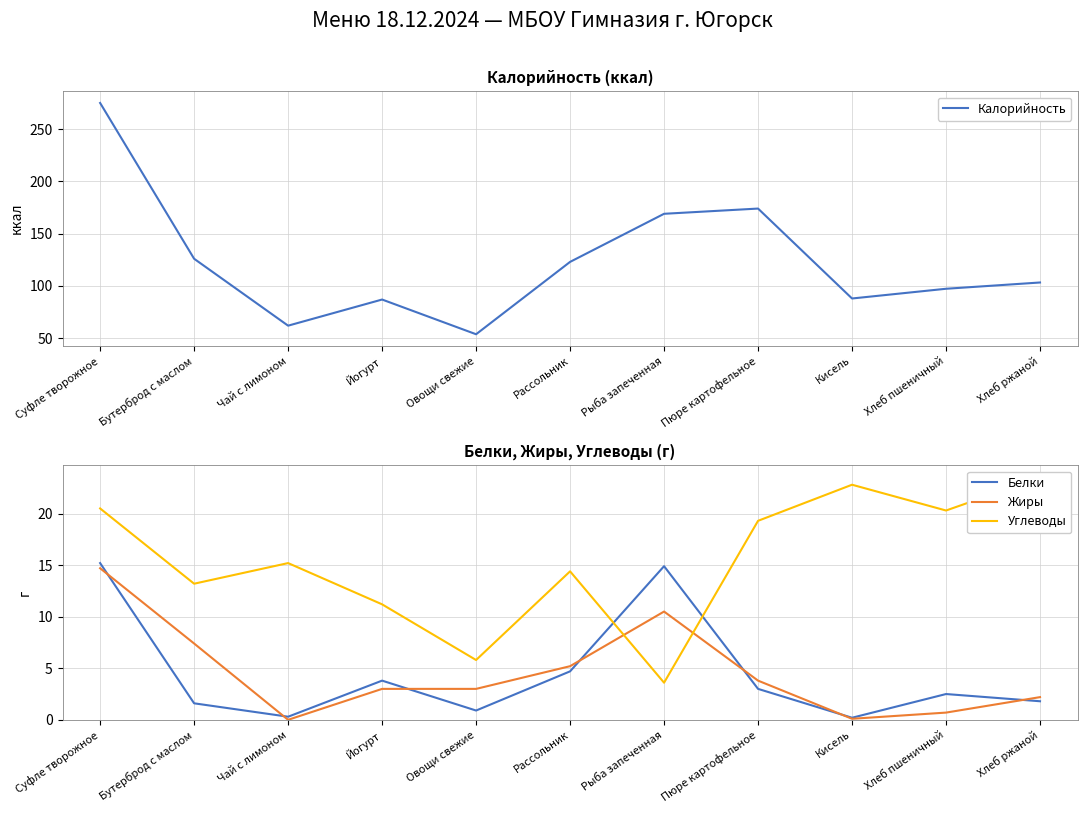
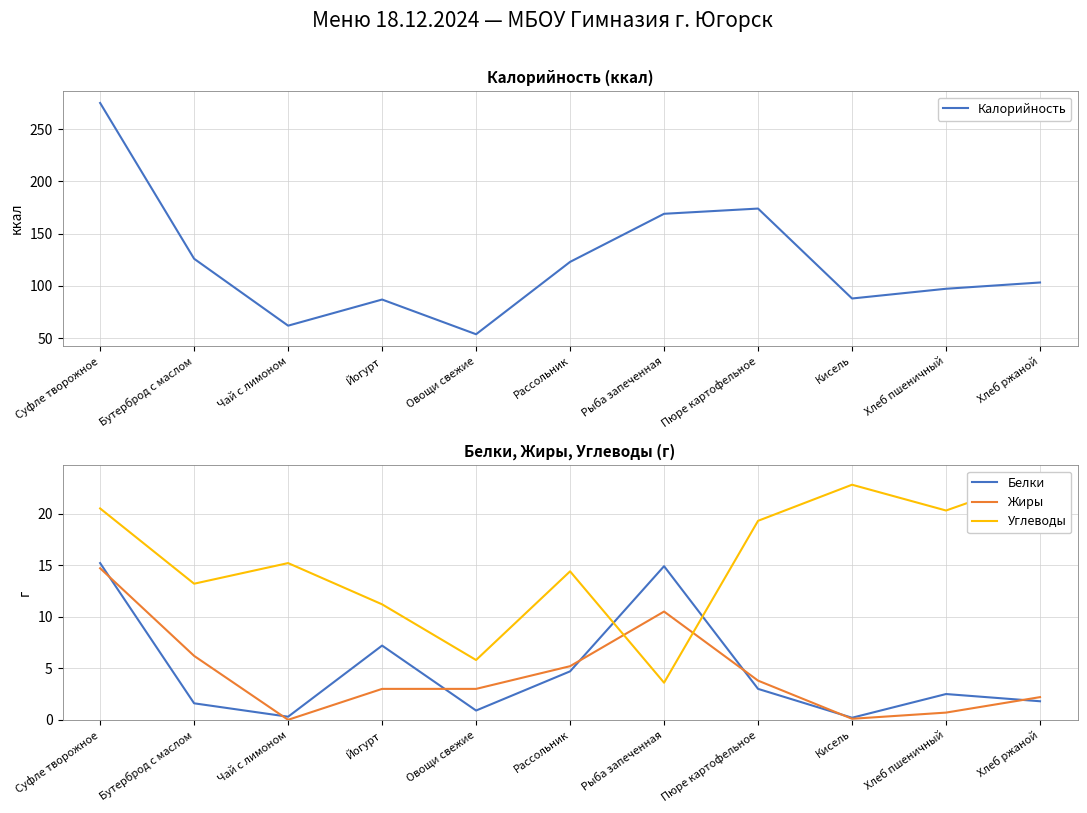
Белки, Жиры, Углеводы (г), Жиры, Бутерброд с маслом: 7.4 -> 6.2
Белки, Жиры, Углеводы (г), Белки, Йогурт: 3.8 -> 7.2
